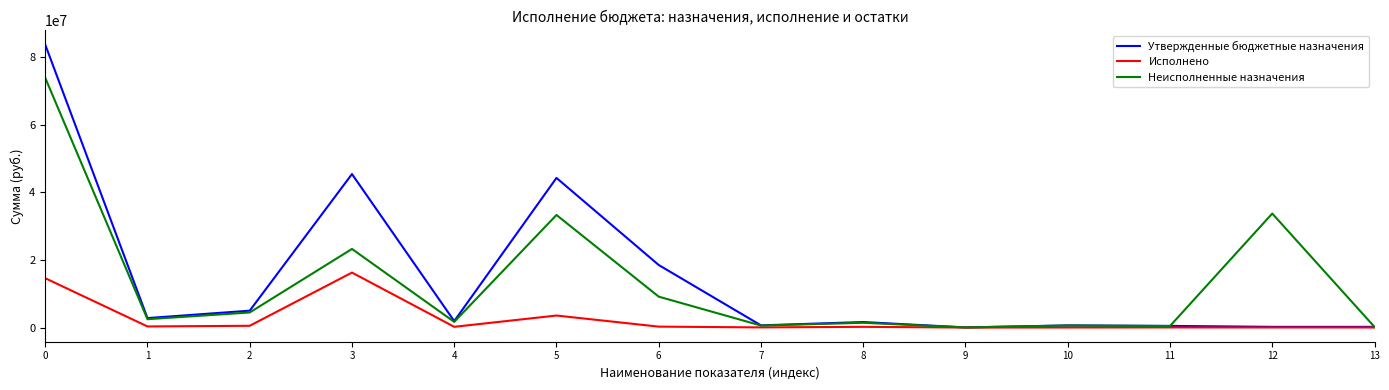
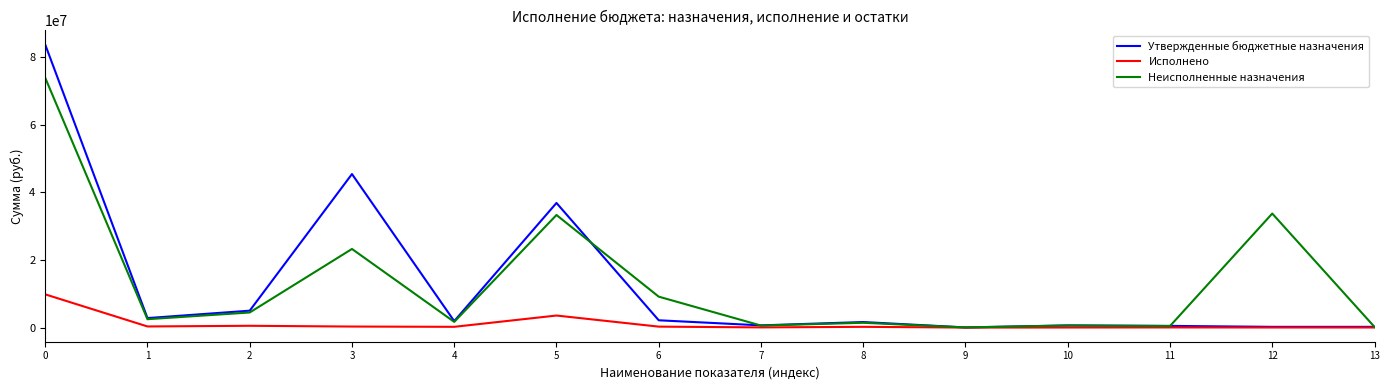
Исполнено, 0: 15000000 -> 10000000
Исполнено, 3: 16000000 -> 0
Утвержденные бюджетные назначения, 5: 44000000 -> 37000000
Утвержденные бюджетные назначения, 6: 18000000 -> 2000000
